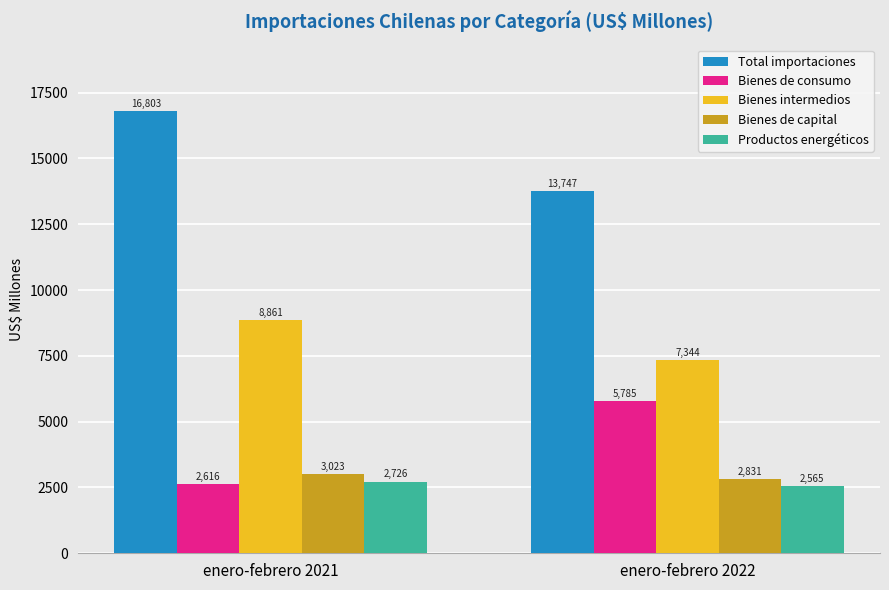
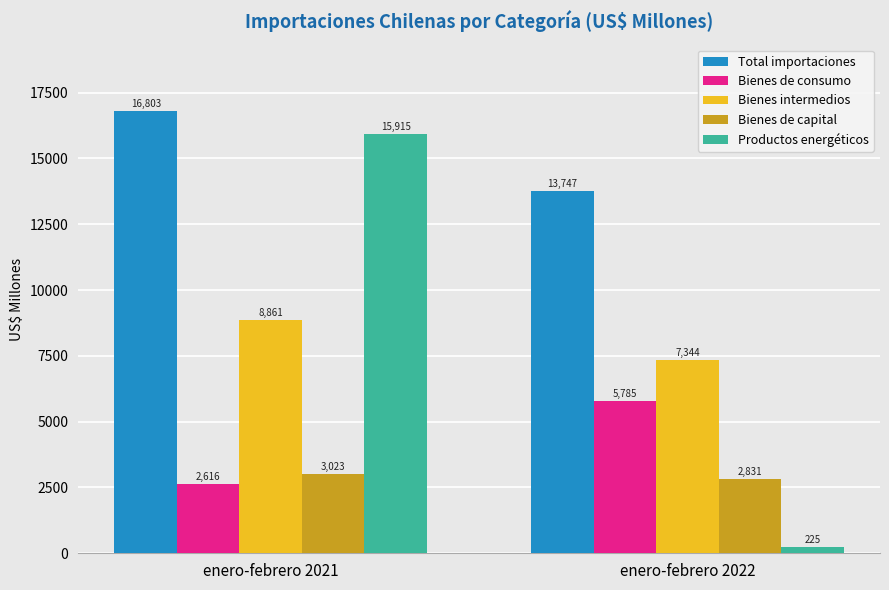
Productos energéticos, enero-febrero 2021: 2,726 -> 15,915
Productos energéticos, enero-febrero 2022: 2,565 -> 225
